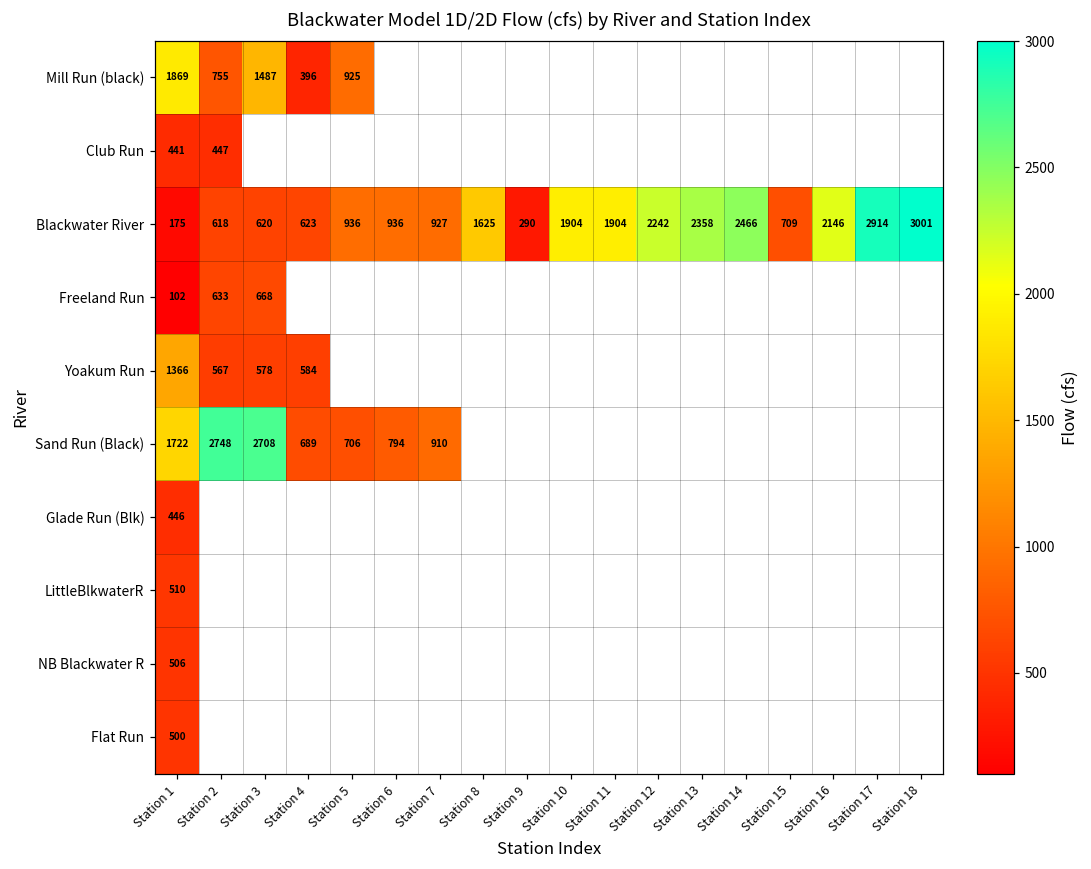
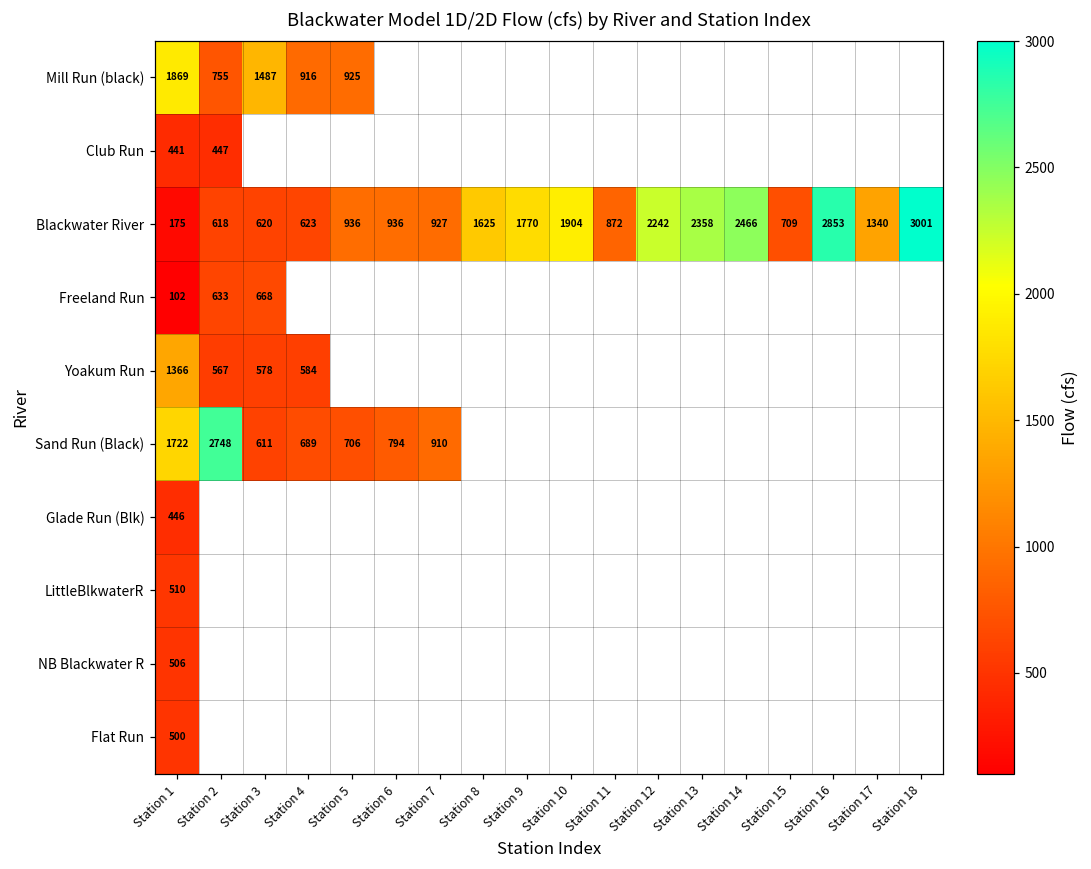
Mill Run (black), Station 4: 396 -> 916
Blackwater River, Station 9: 290 -> 1770
Blackwater River, Station 11: 1904 -> 872
Blackwater River, Station 16: 2146 -> 2853
Blackwater River, Station 17: 2914 -> 1340
Sand Run (Black), Station 3: 2708 -> 611
